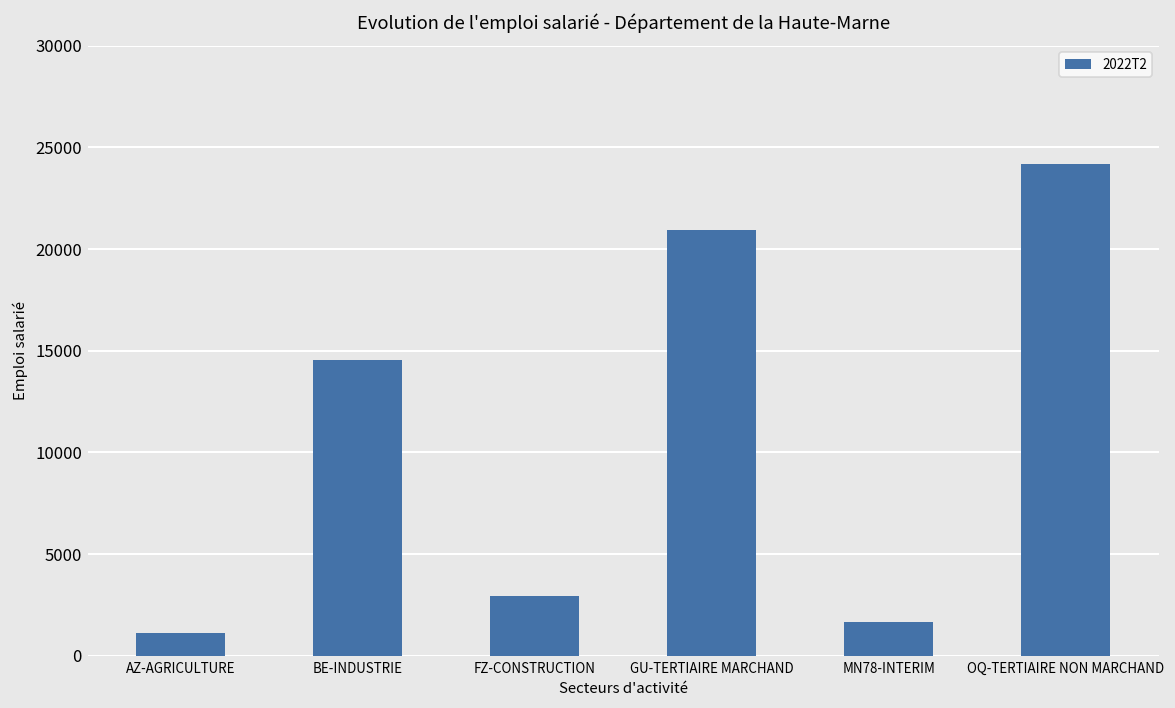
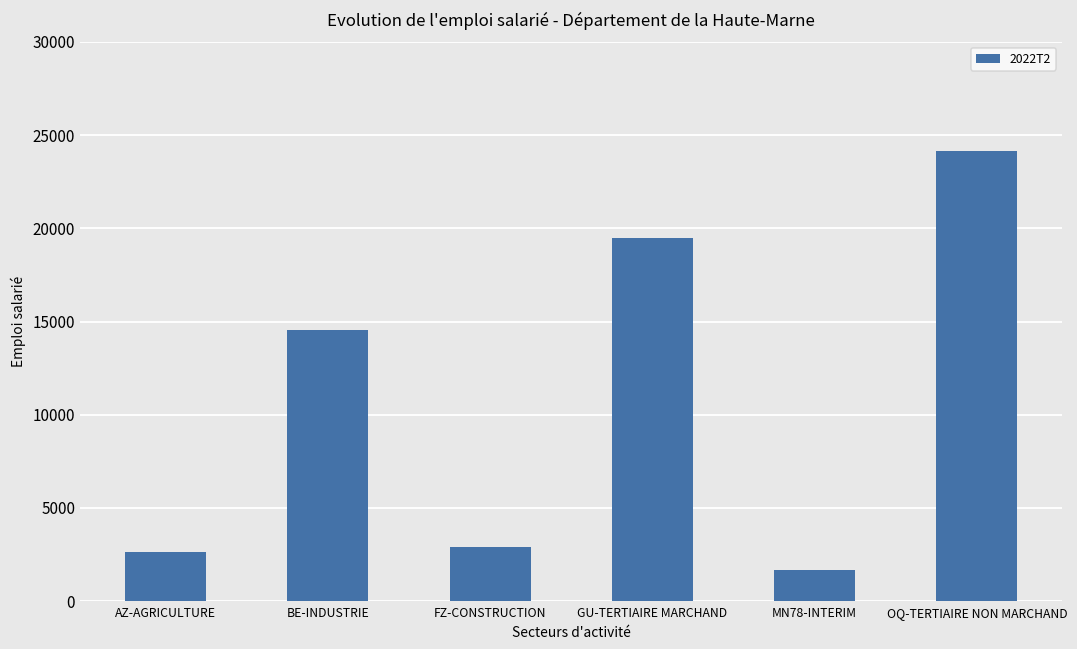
AZ-AGRICULTURE: 1100 -> 2600
GU-TERTIAIRE MARCHAND: 20900 -> 19500
